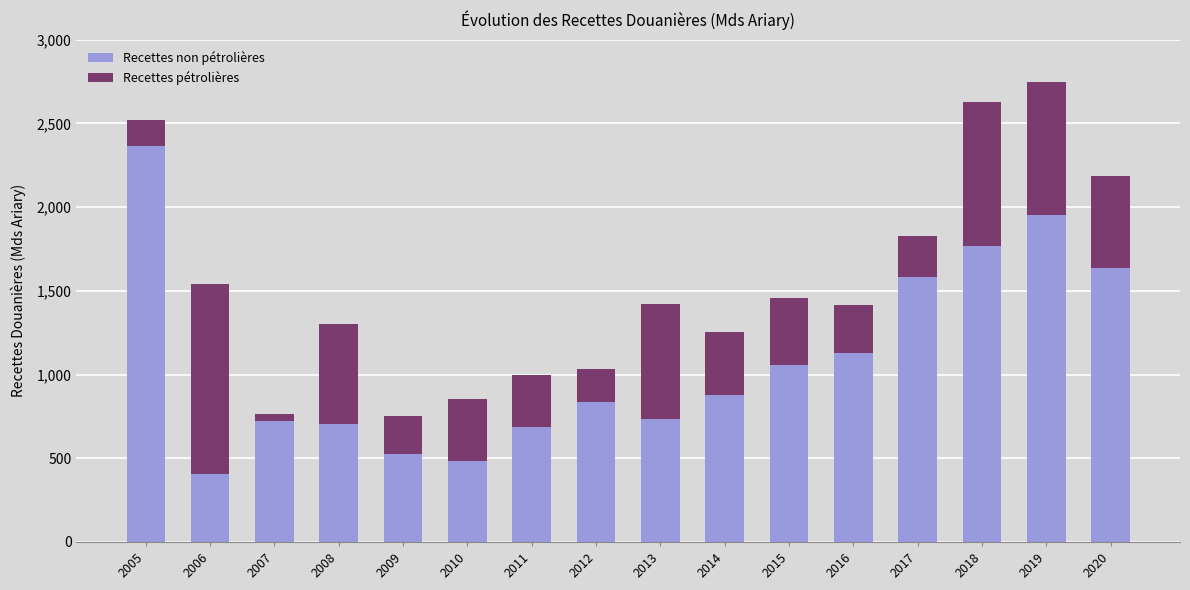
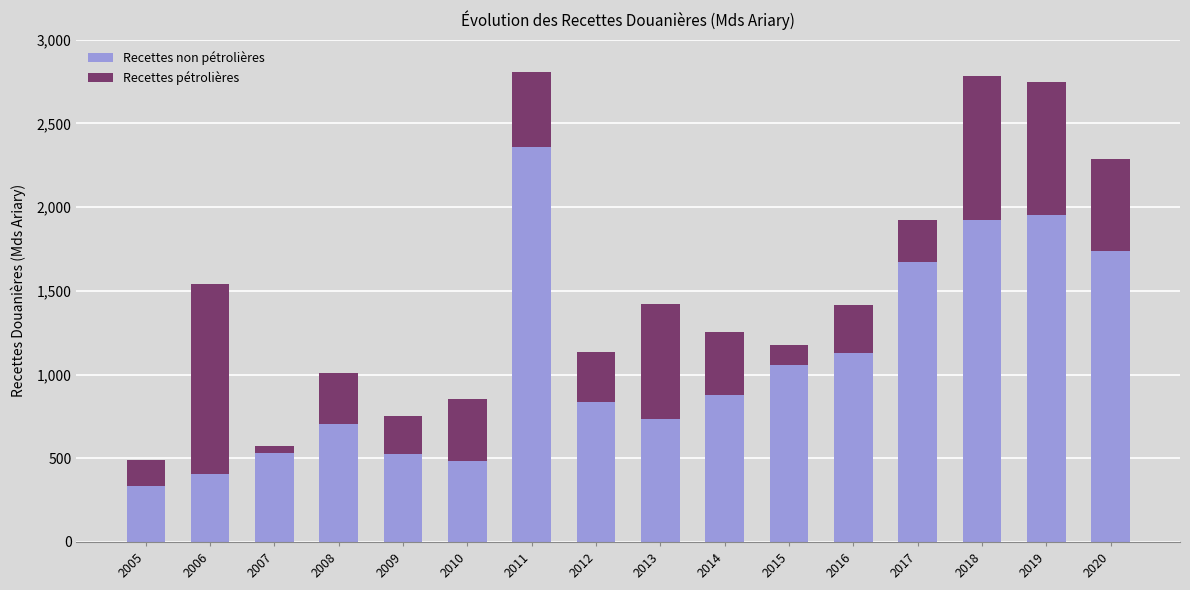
Recettes non pétrolières, 2005: 2,370 -> 340
Recettes non pétrolières, 2007: 720 -> 530
Recettes pétrolières, 2008: 600 -> 300
Recettes non pétrolières, 2011: 690 -> 2,360
Recettes pétrolières, 2011: 310 -> 450
Recettes pétrolières, 2012: 190 -> 300
Recettes pétrolières, 2015: 400 -> 120
Recettes non pétrolières, 2017: 1,580 -> 1,670
Recettes non pétrolières, 2018: 1,770 -> 1,920
Recettes non pétrolières, 2020: 1,640 -> 1,740
